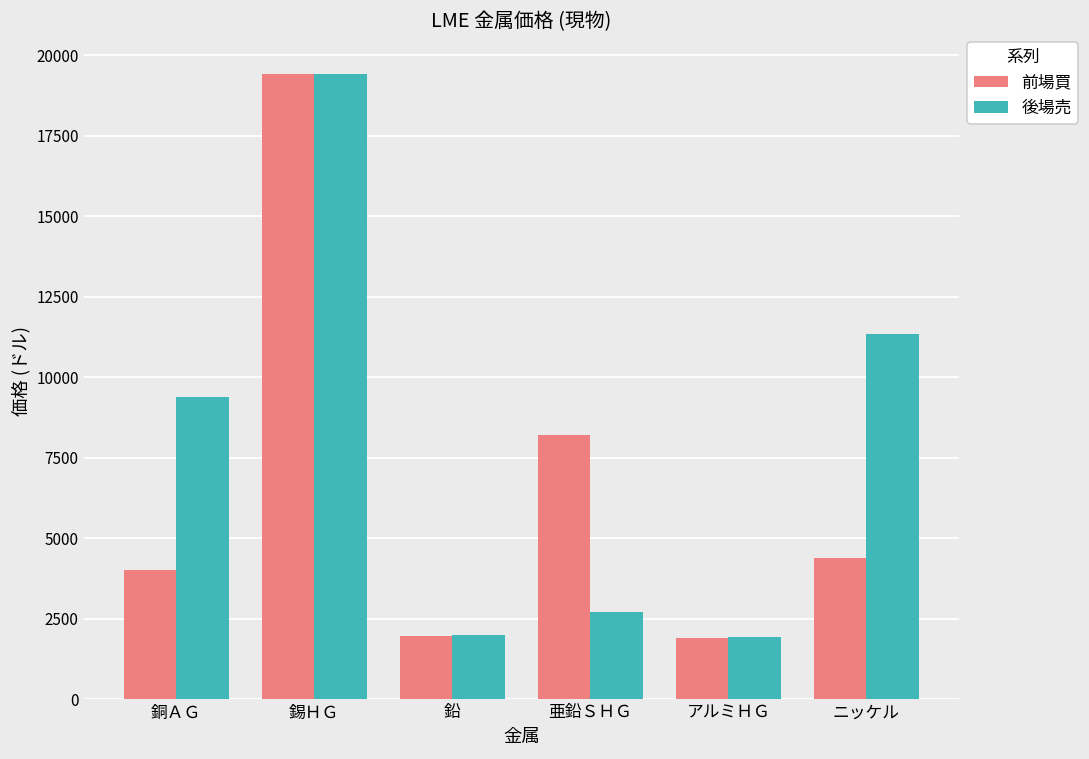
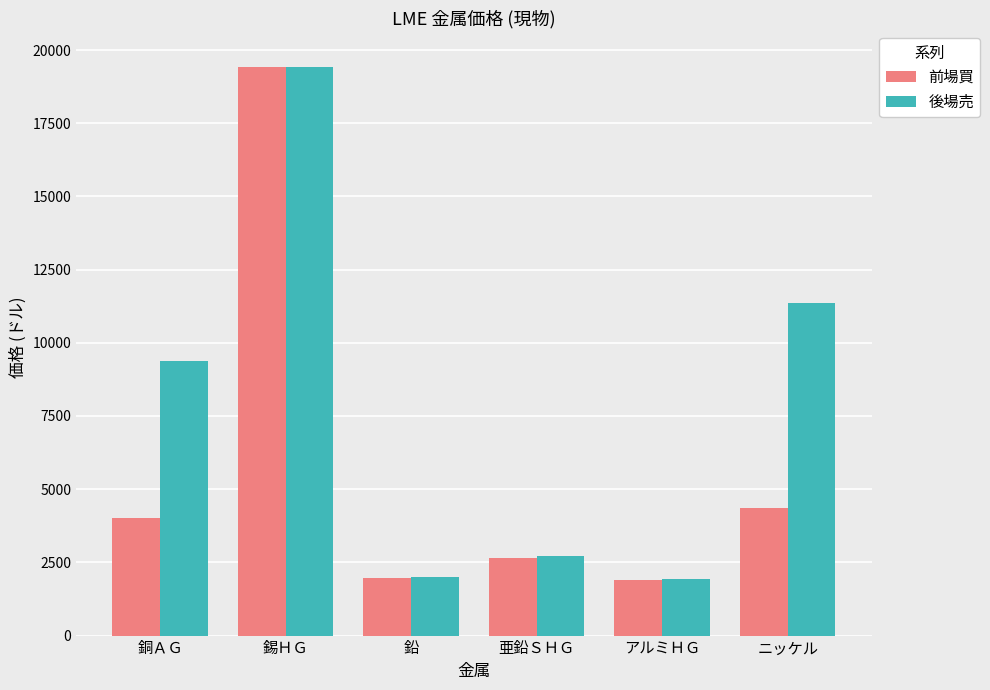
前場買, 亜鉛ＳＨＧ: 8200 -> 2600
